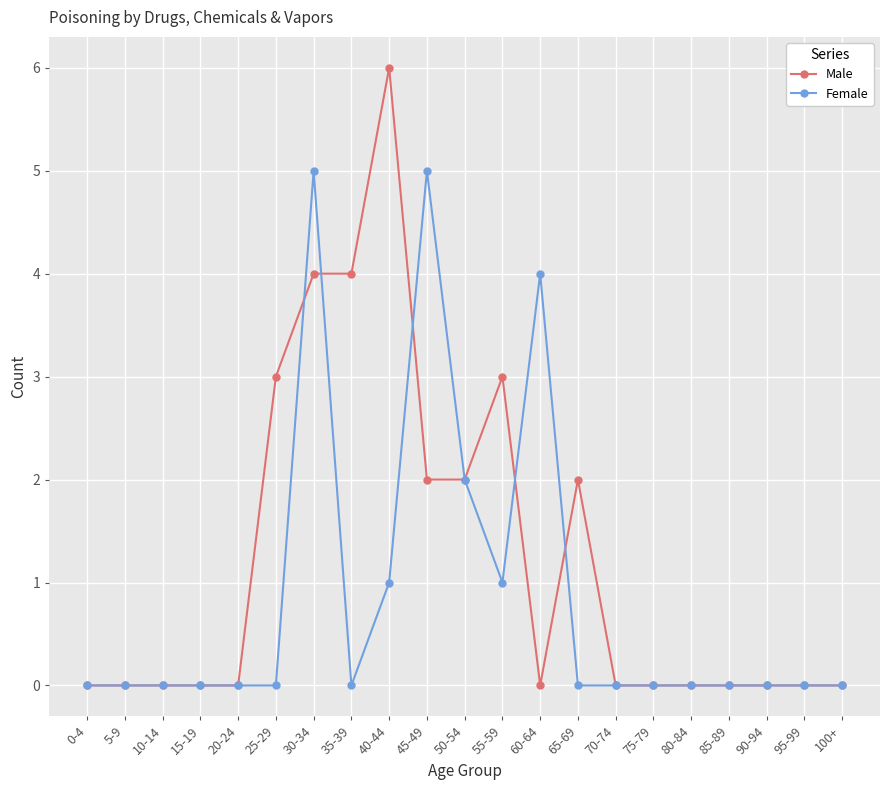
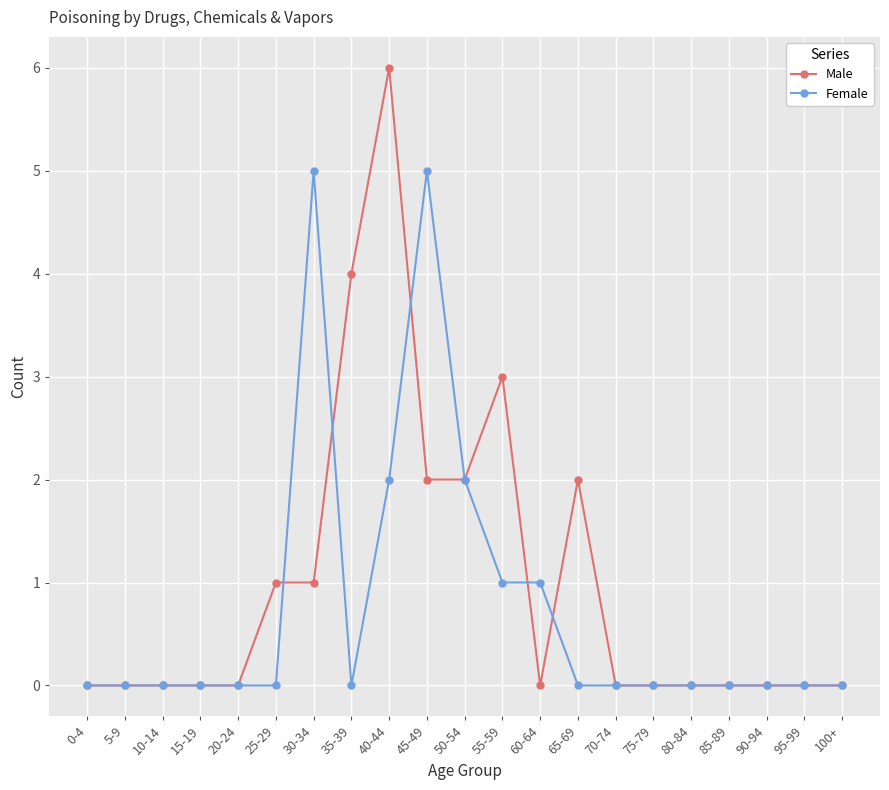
Male, 25-29: 3 -> 1
Male, 30-34: 4 -> 1
Female, 40-44: 1 -> 2
Female, 60-64: 4 -> 1
